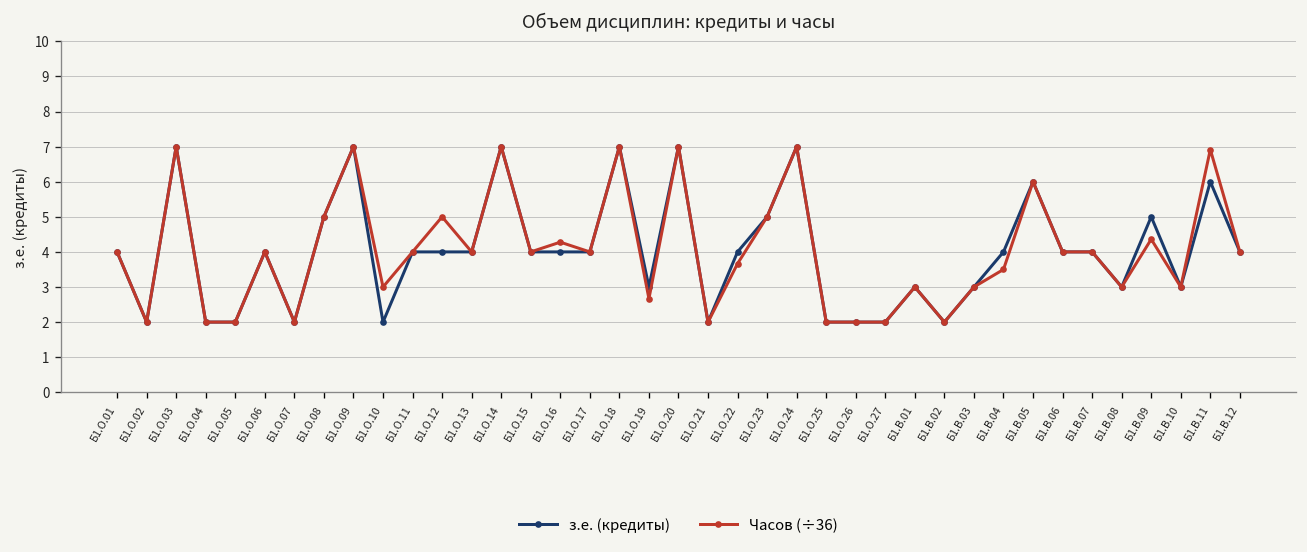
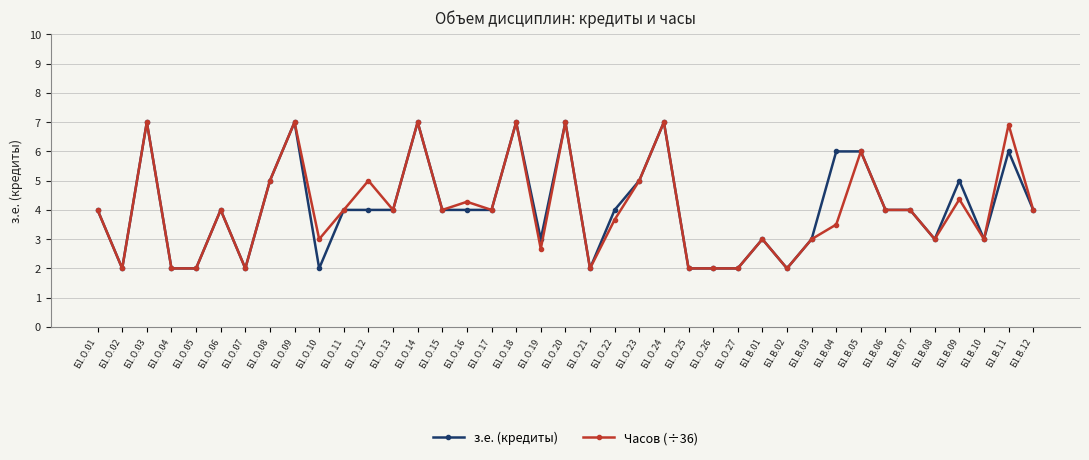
з.е. (кредиты), Б1.В.04: 4 -> 6
